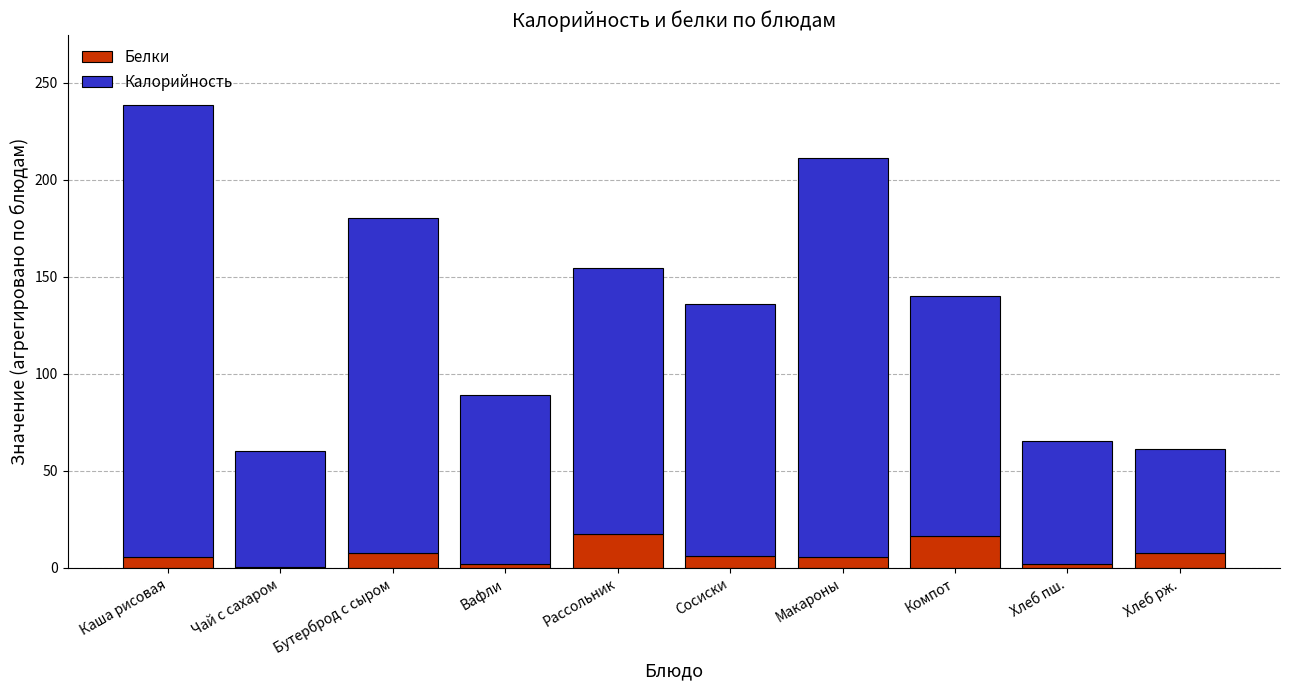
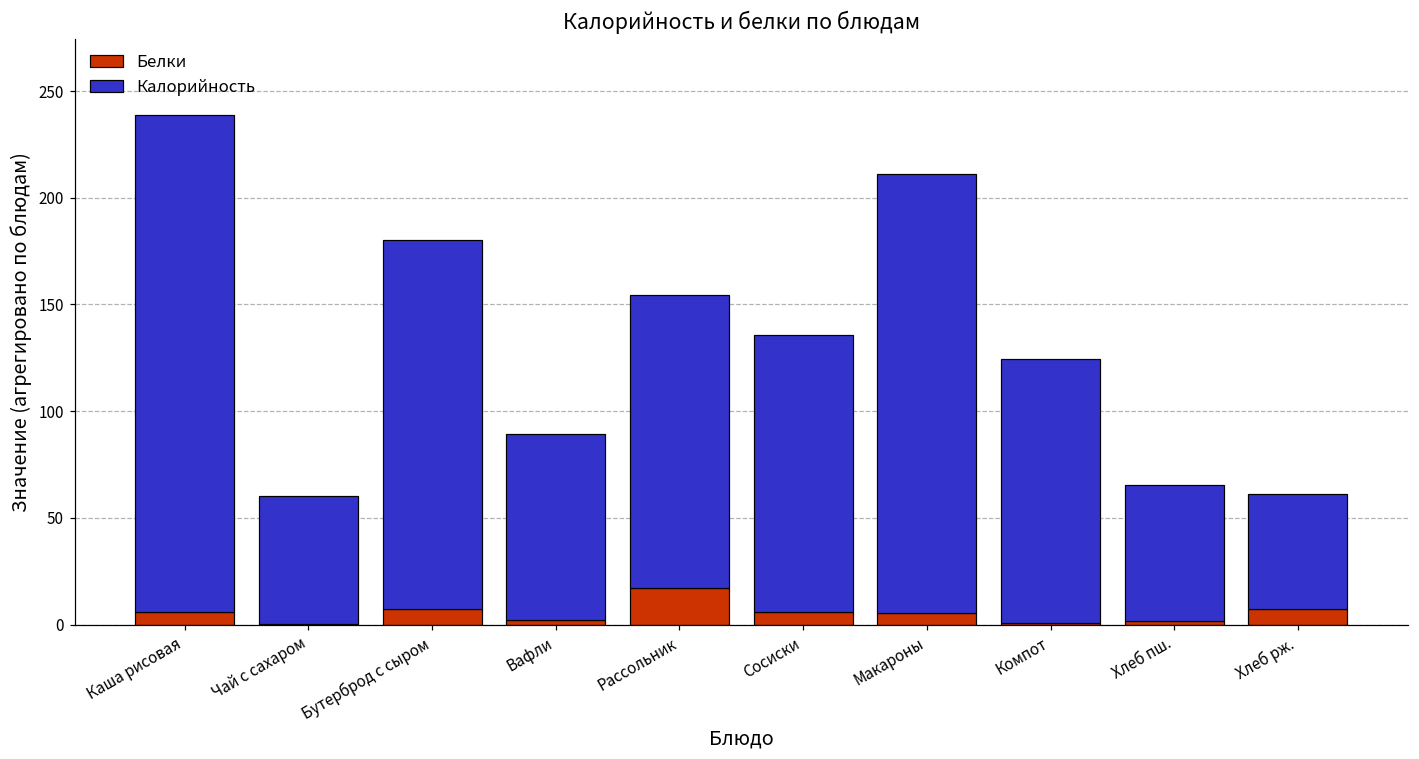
Белки, Компот: 16 -> 1
